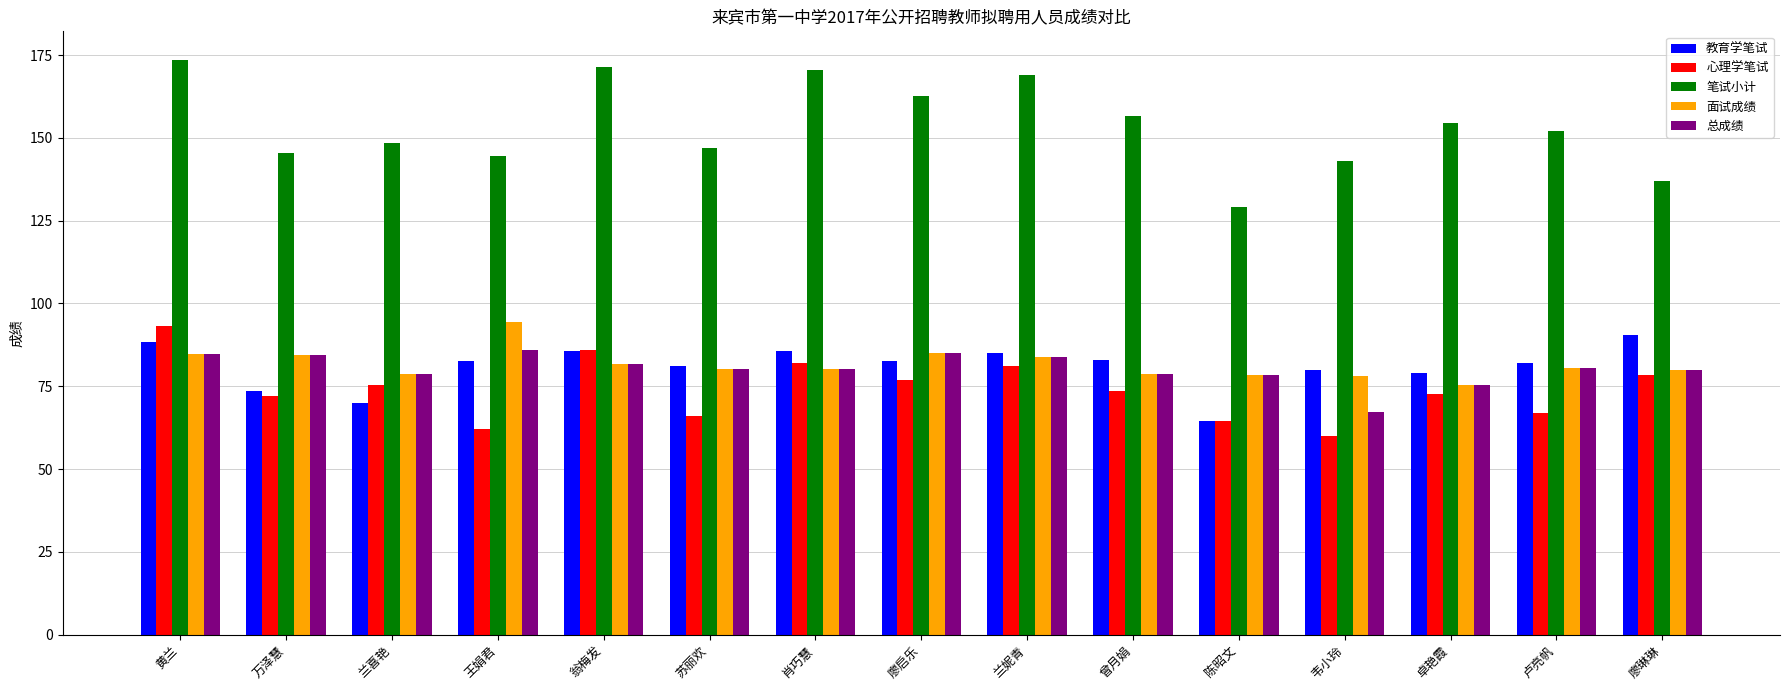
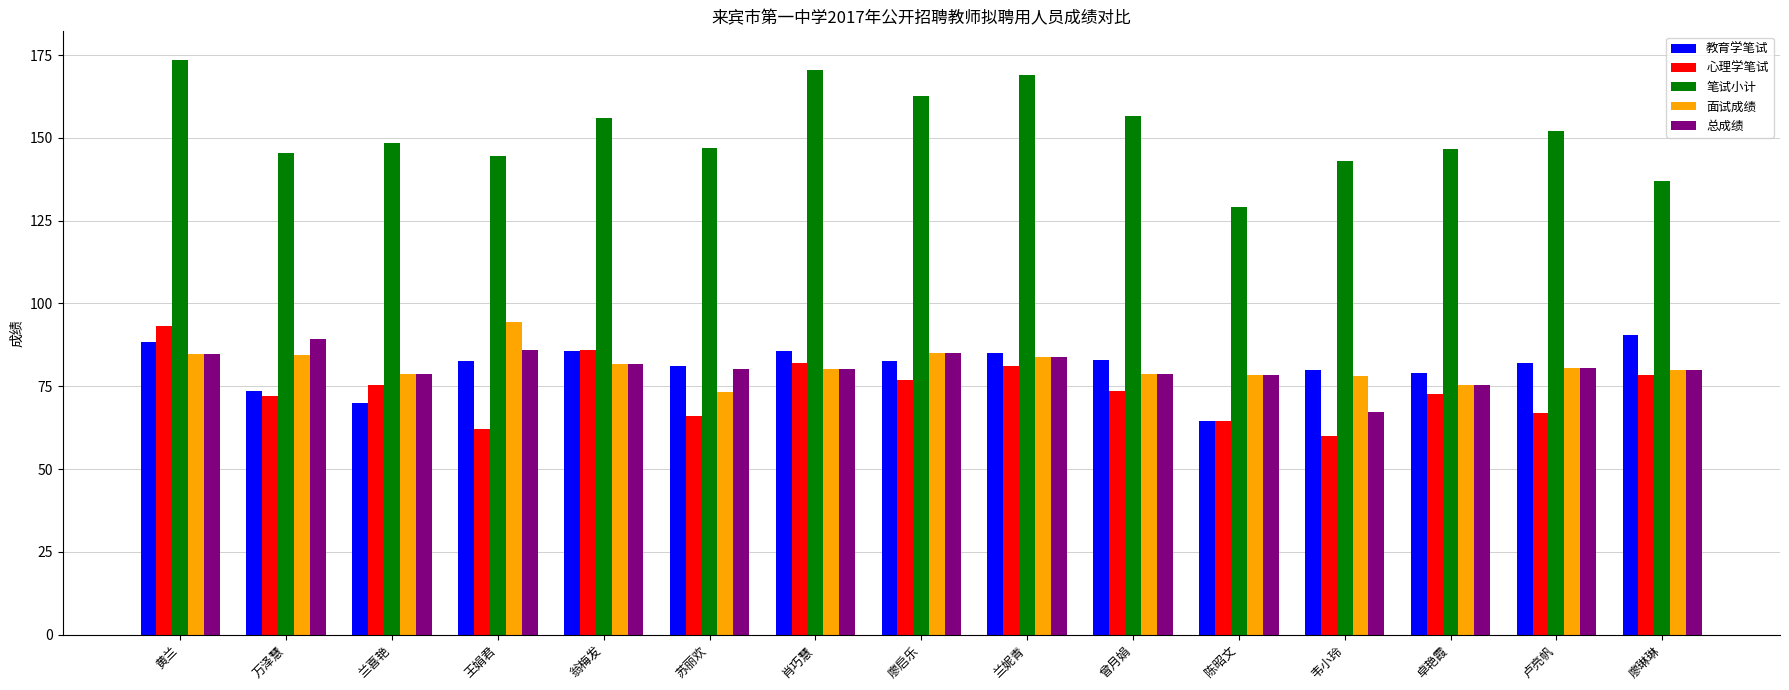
总成绩, 万泽慧: 85 -> 89
笔试小计, 翁梅发: 172 -> 156
面试成绩, 苏丽欢: 80 -> 73
笔试小计, 卓艳霞: 155 -> 147
